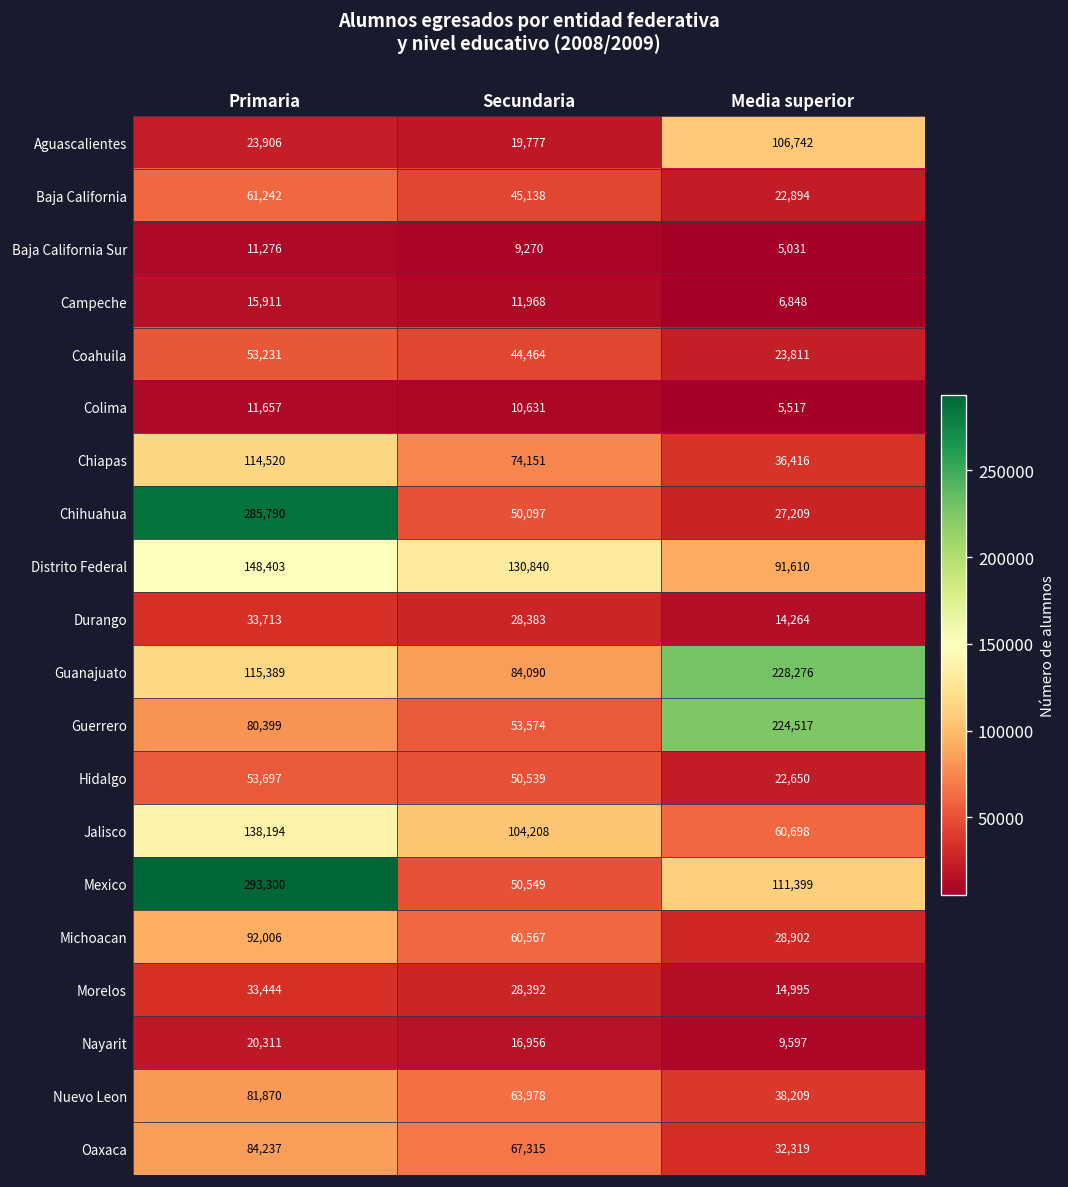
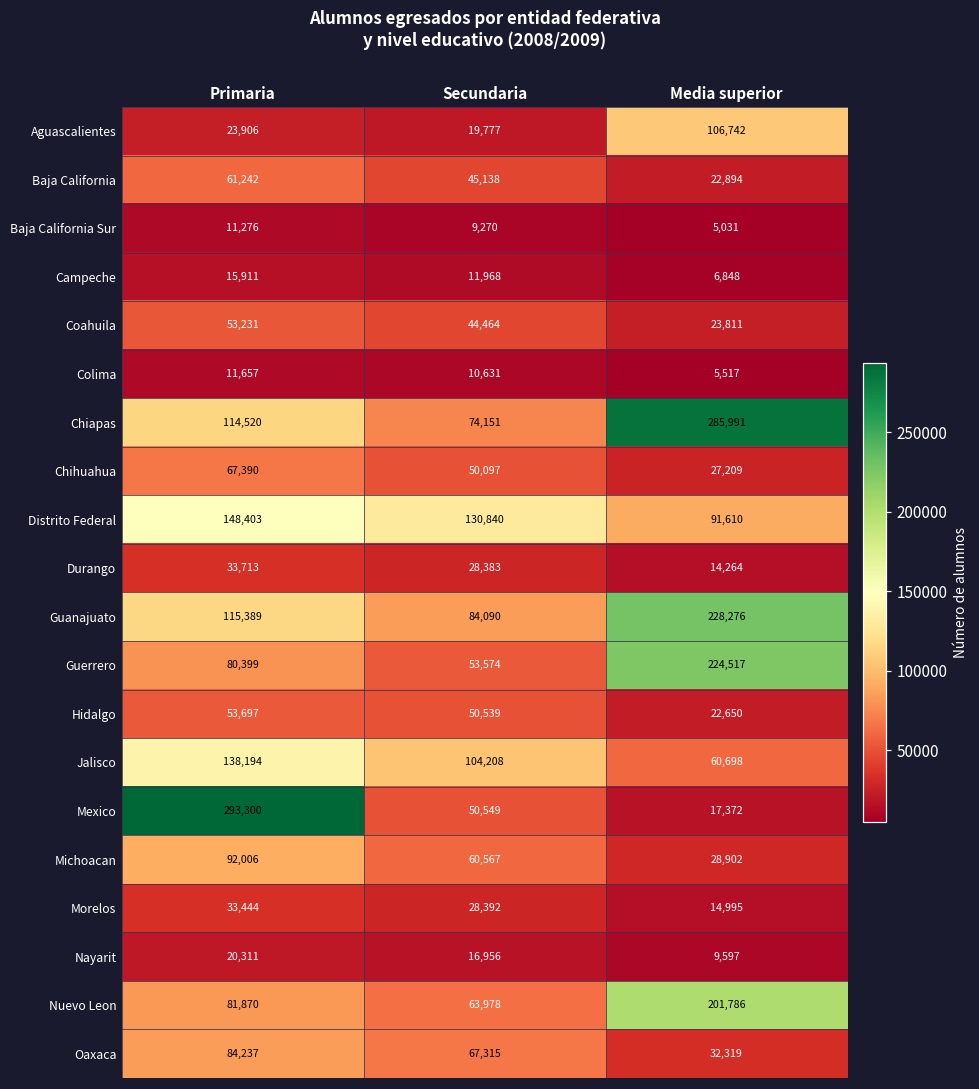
Chiapas, Media superior: 36,416 -> 285,991
Chihuahua, Primaria: 285,790 -> 67,390
Mexico, Media superior: 111,399 -> 17,372
Nuevo Leon, Media superior: 38,209 -> 201,786
